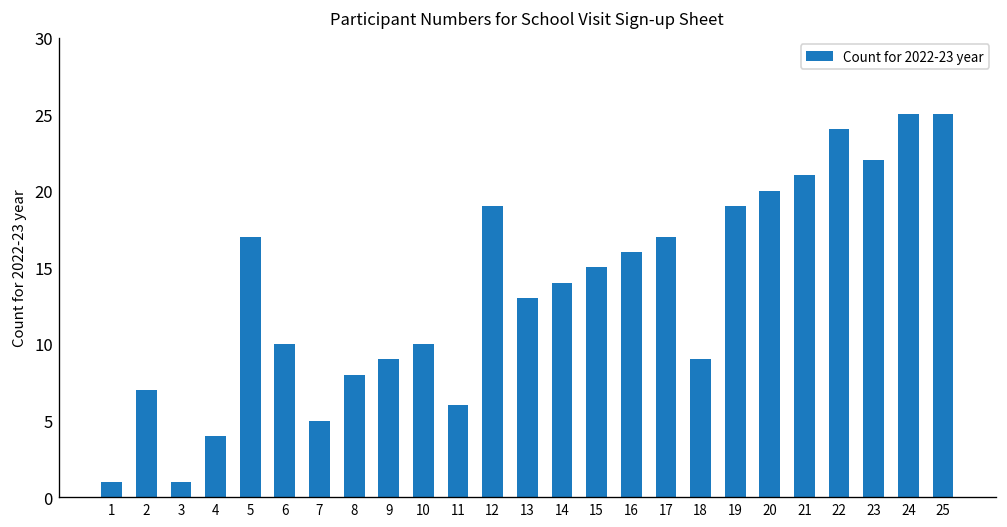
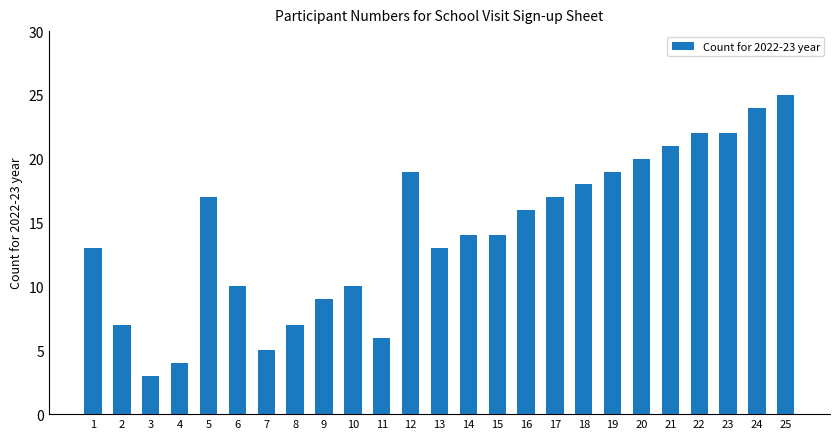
1: 1 -> 13
3: 1 -> 3
8: 8 -> 7
15: 15 -> 14
18: 9 -> 18
22: 24 -> 22
24: 25 -> 24
